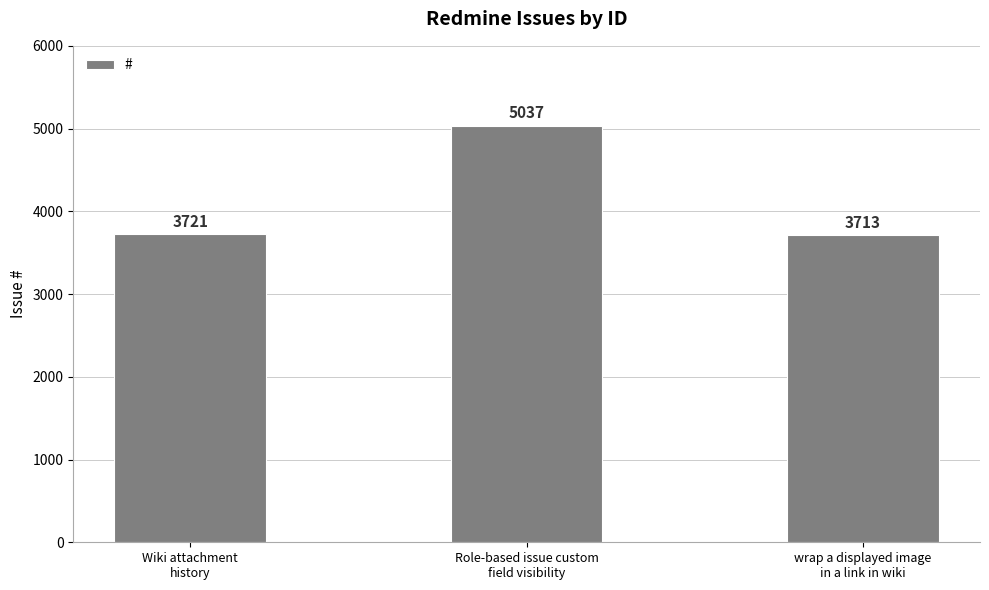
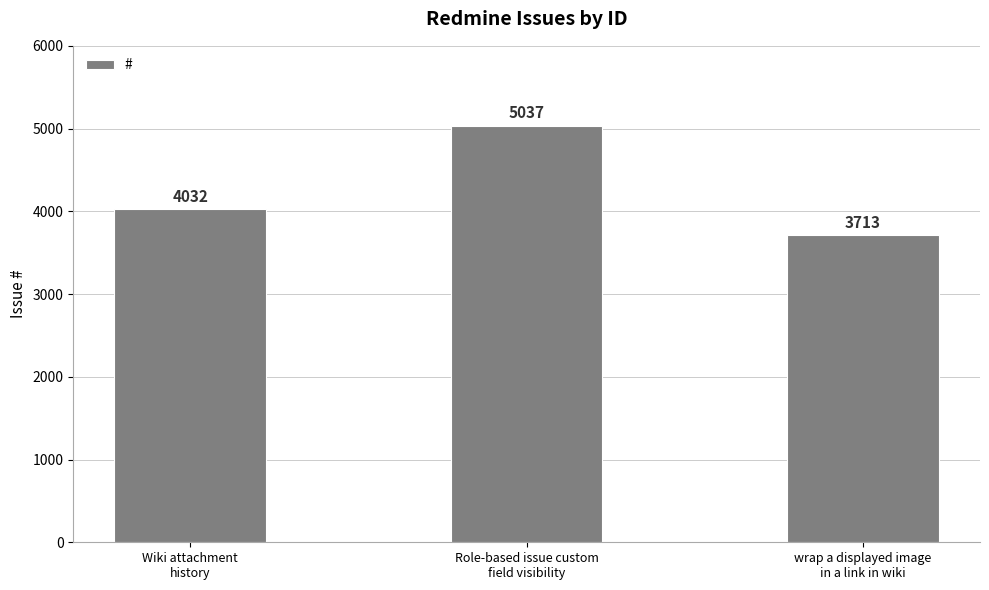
Wiki attachment history: 3721 -> 4032
